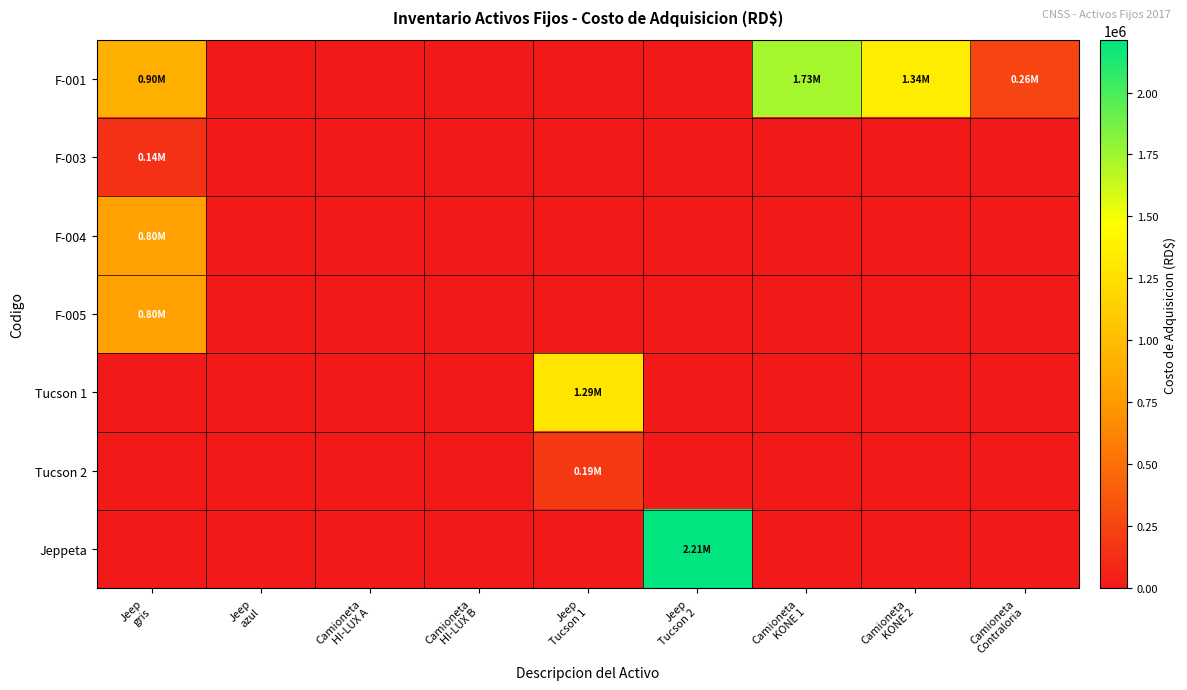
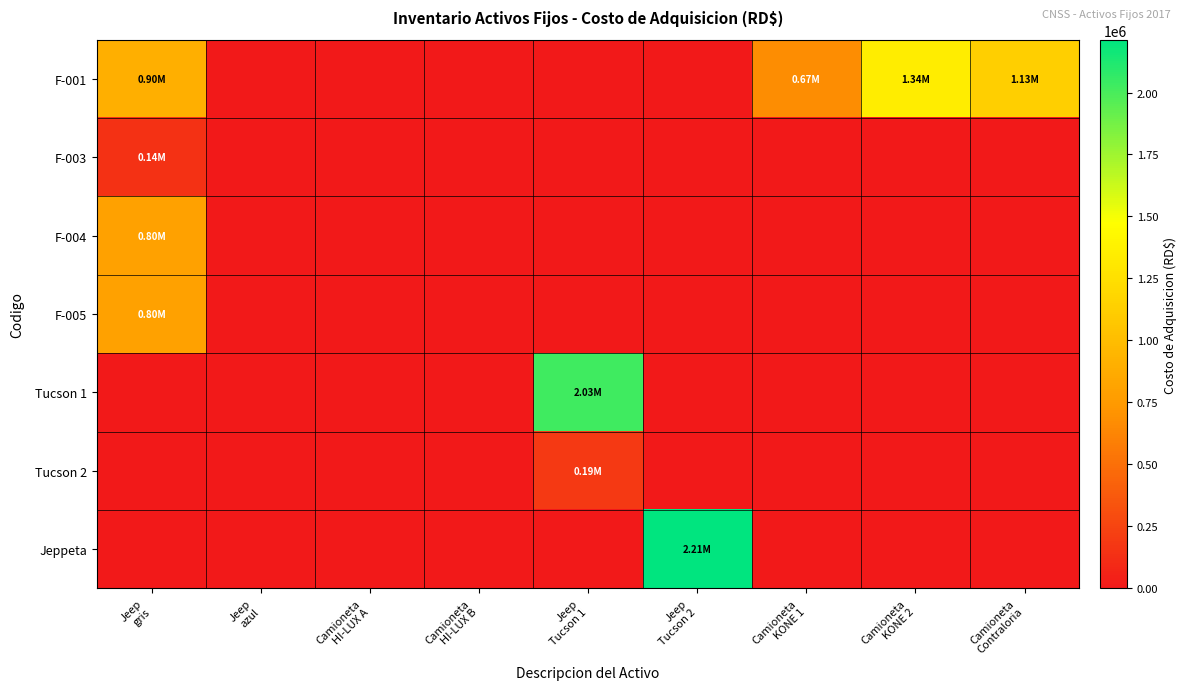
F-001, Camioneta KONE 1: 1.73M -> 0.67M
F-001, Camioneta Contraloria: 0.26M -> 1.13M
Tucson 1, Jeep Tucson 1: 1.29M -> 2.03M
